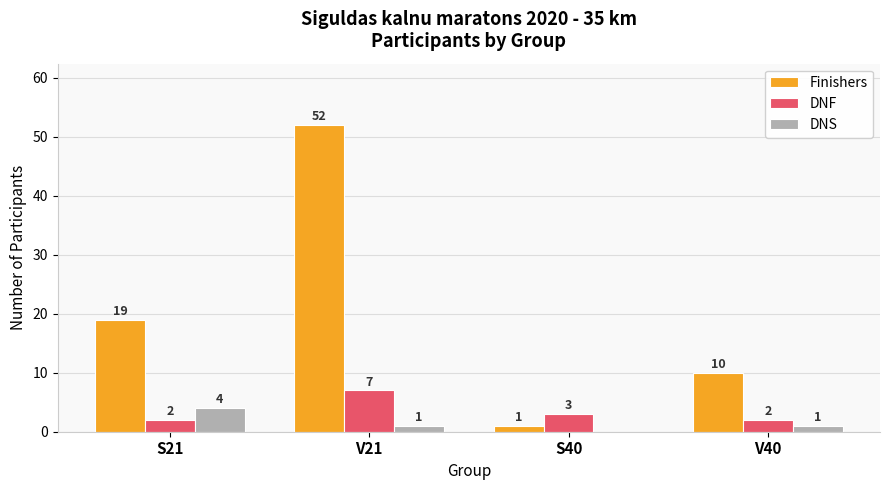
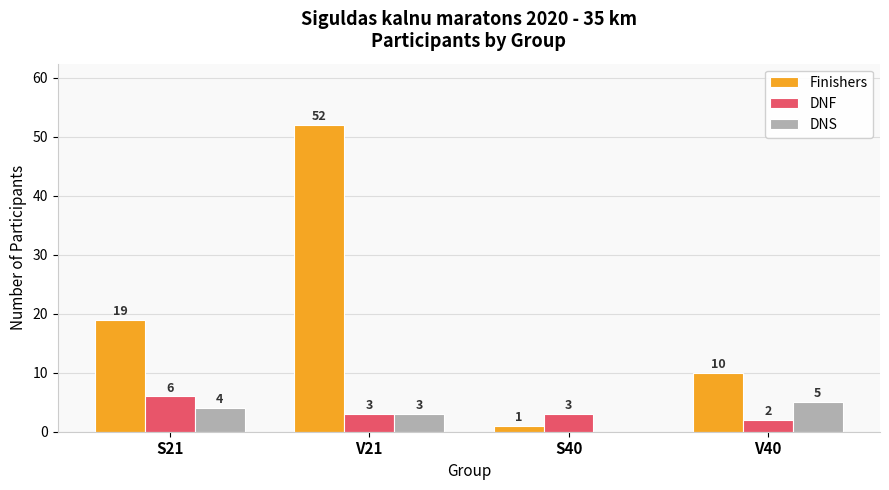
DNF, S21: 2 -> 6
DNF, V21: 7 -> 3
DNS, V21: 1 -> 3
DNS, V40: 1 -> 5
